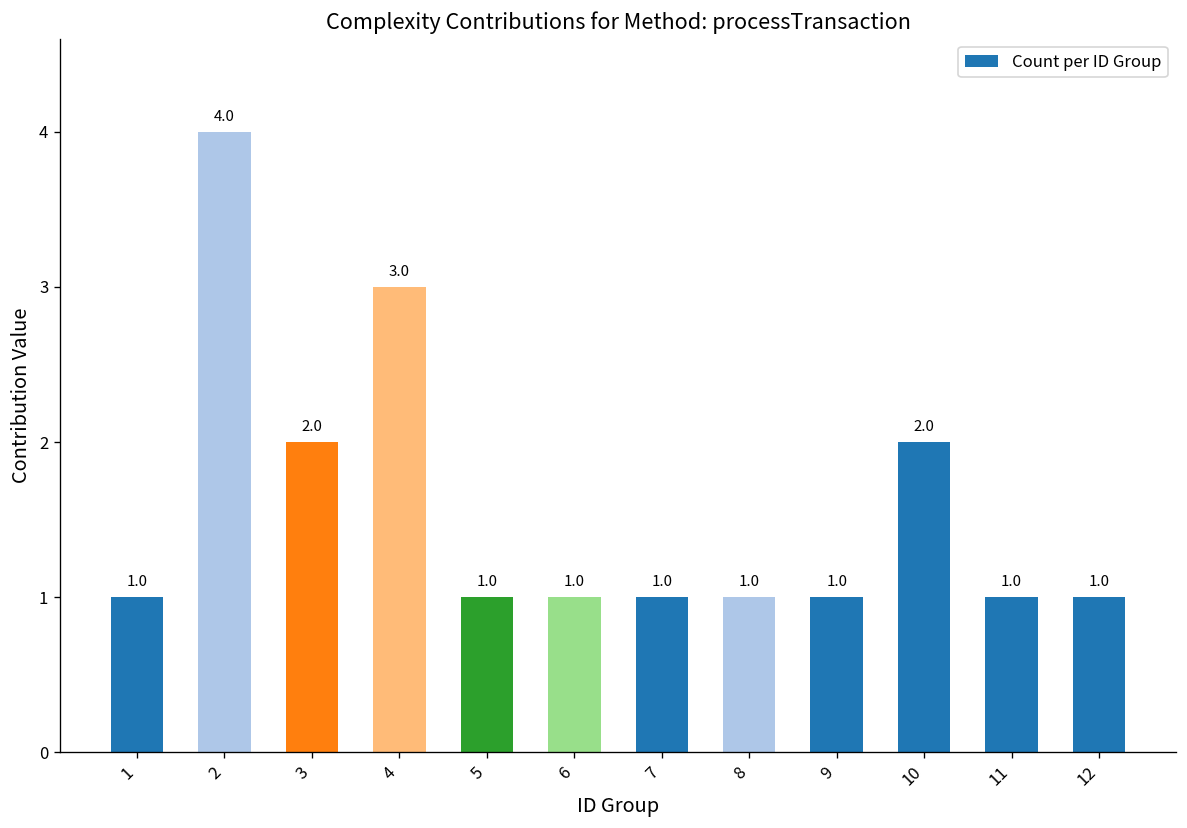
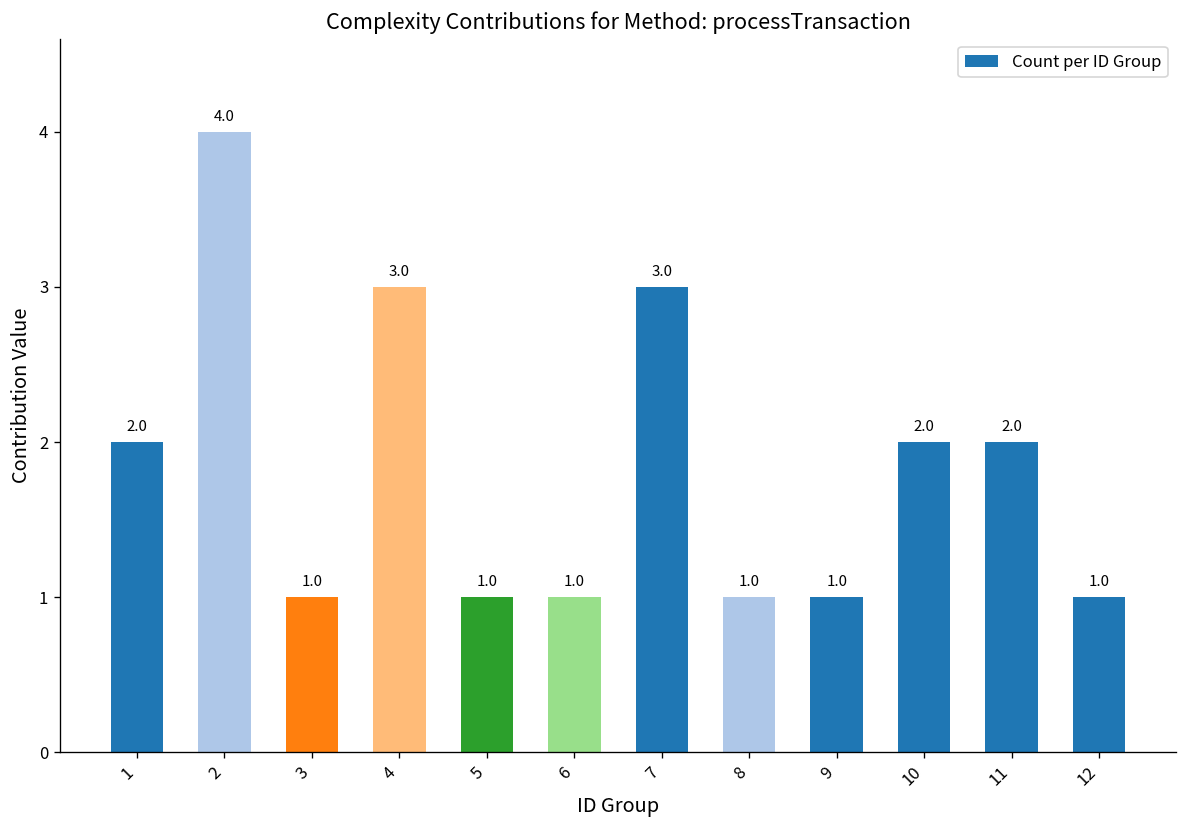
1: 1.0 -> 2.0
3: 2.0 -> 1.0
7: 1.0 -> 3.0
11: 1.0 -> 2.0
